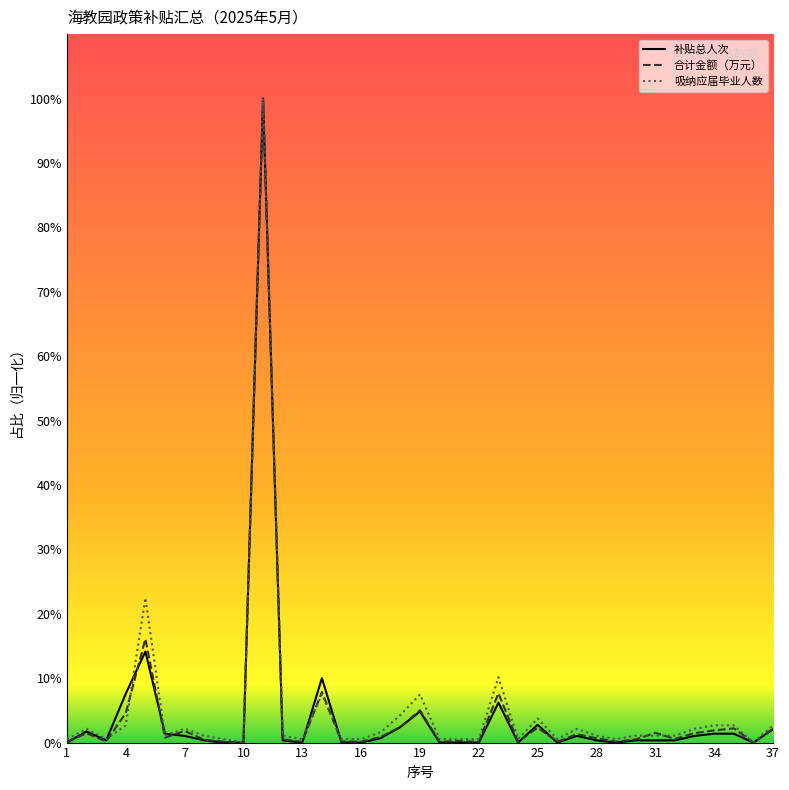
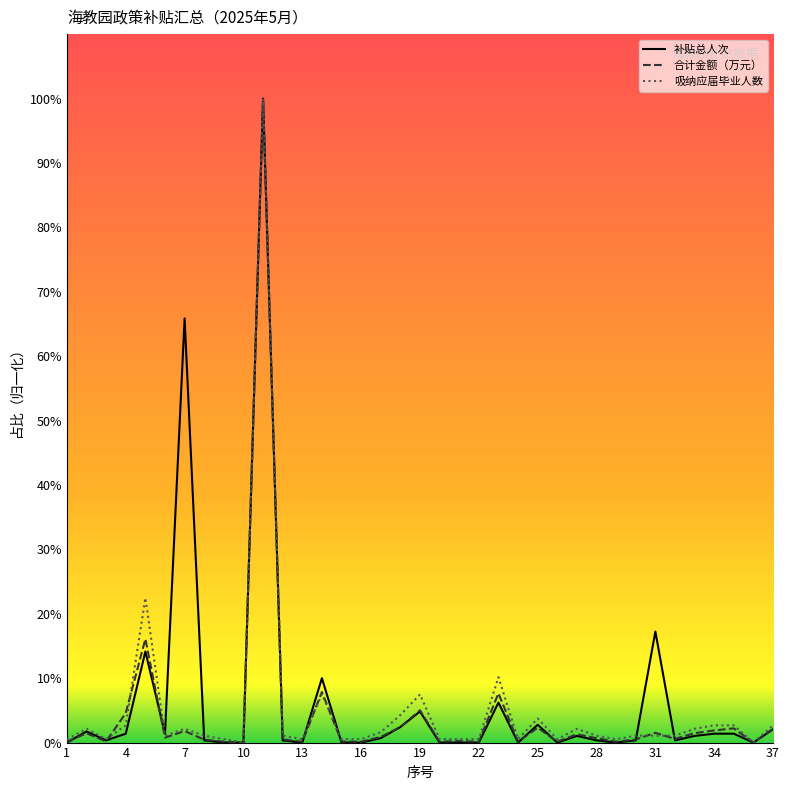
补贴总人次, 4: 8% -> 1%
补贴总人次, 7: 1% -> 66%
补贴总人次, 31: 0% -> 17%
